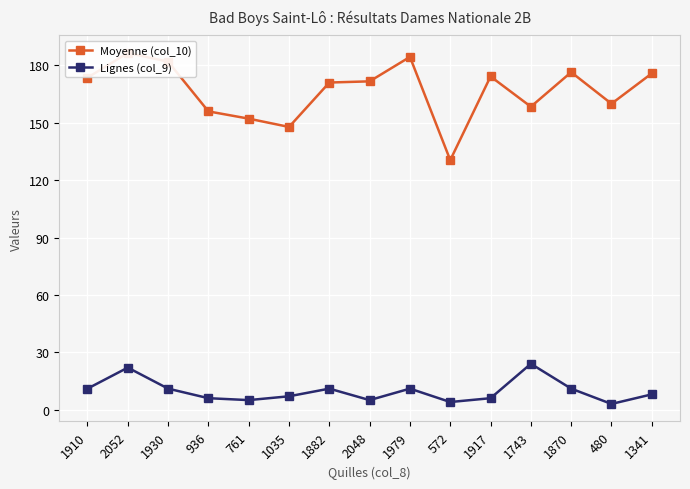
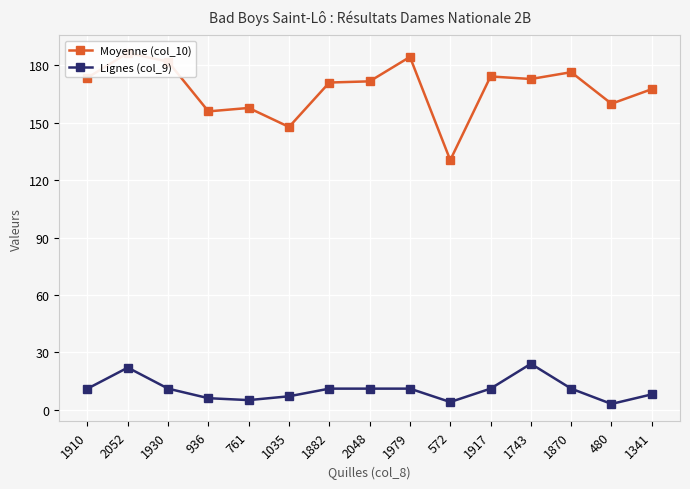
Moyenne (col_10), 761: 152 -> 158
Lignes (col_9), 2048: 5 -> 11
Lignes (col_9), 1917: 6 -> 11
Moyenne (col_10), 1743: 158 -> 173
Moyenne (col_10), 1341: 176 -> 168
